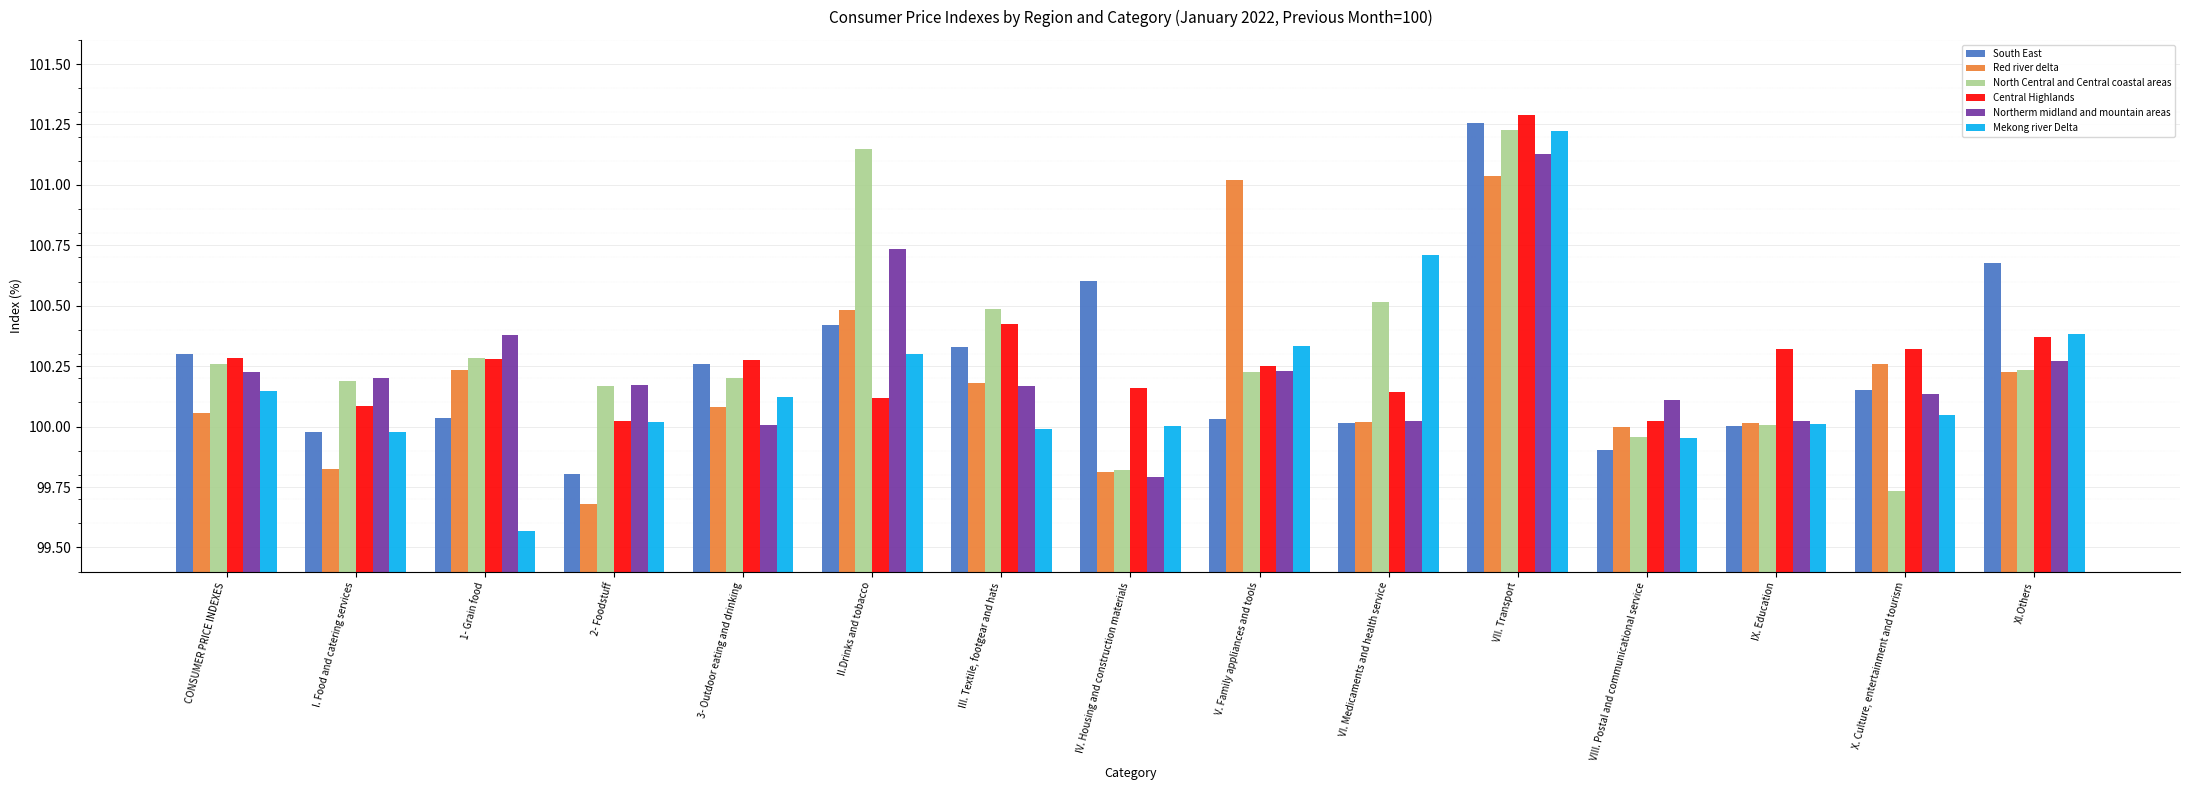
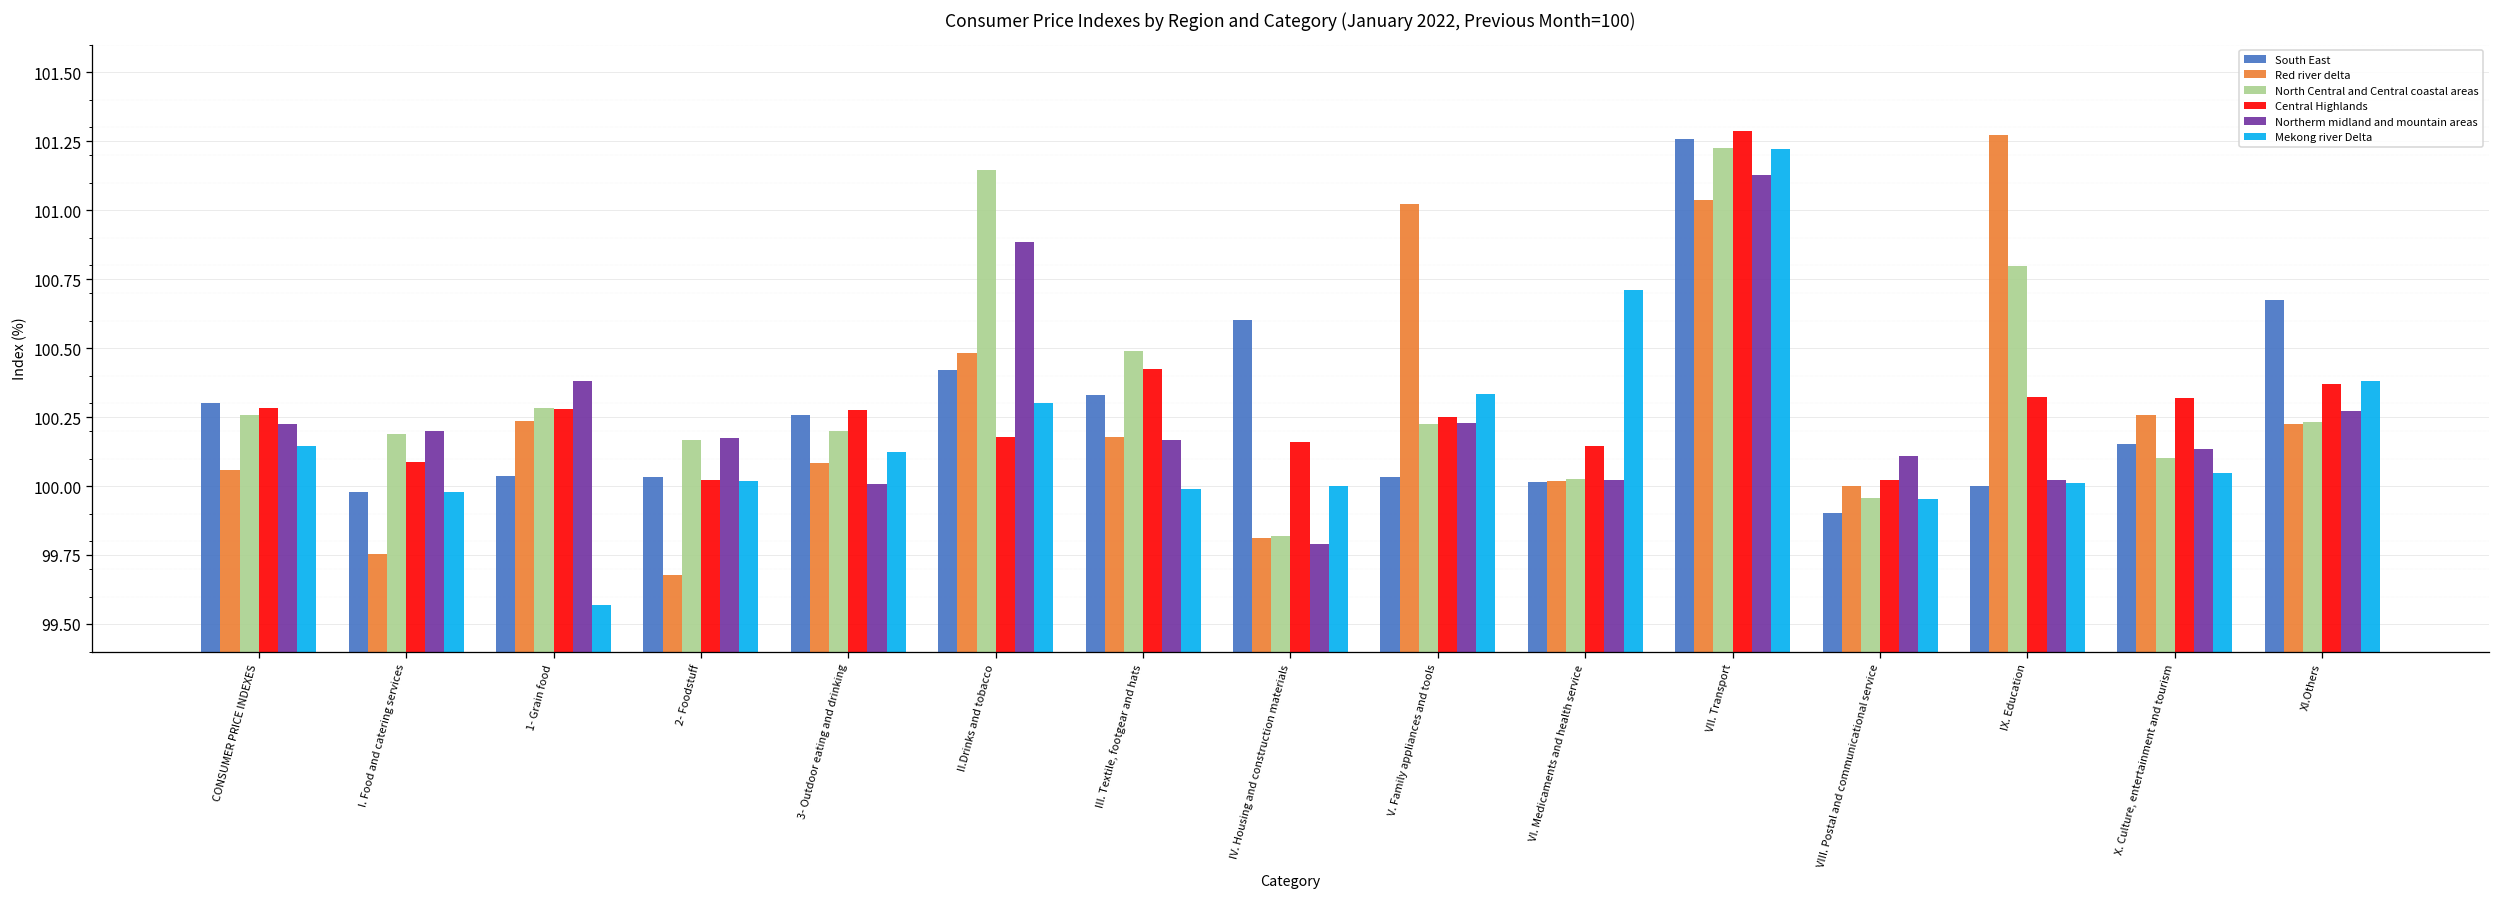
Red river delta, I. Food and catering services: 99.82 -> 99.75
South East, 2- Foodstuff: 99.80 -> 100.03
Central Highlands, II.Drinks and tobacco: 100.12 -> 100.18
Northerm midland and mountain areas, II.Drinks and tobacco: 100.74 -> 100.89
North Central and Central coastal areas, VI. Medicaments and health service: 100.52 -> 100.03
Red river delta, IX. Education: 100.01 -> 101.27
North Central and Central coastal areas, IX. Education: 100.01 -> 100.80
North Central and Central coastal areas, X. Culture, entertainment and tourism: 99.73 -> 100.10
